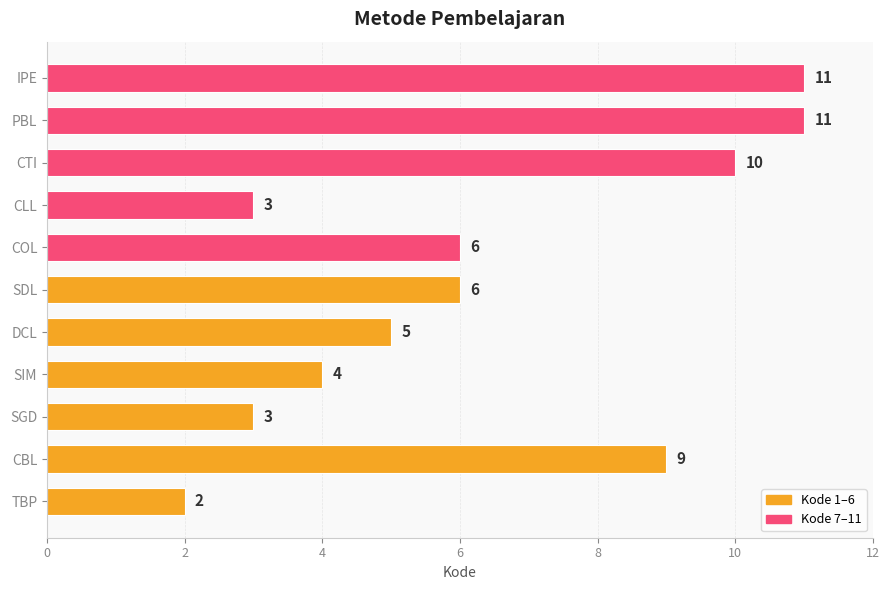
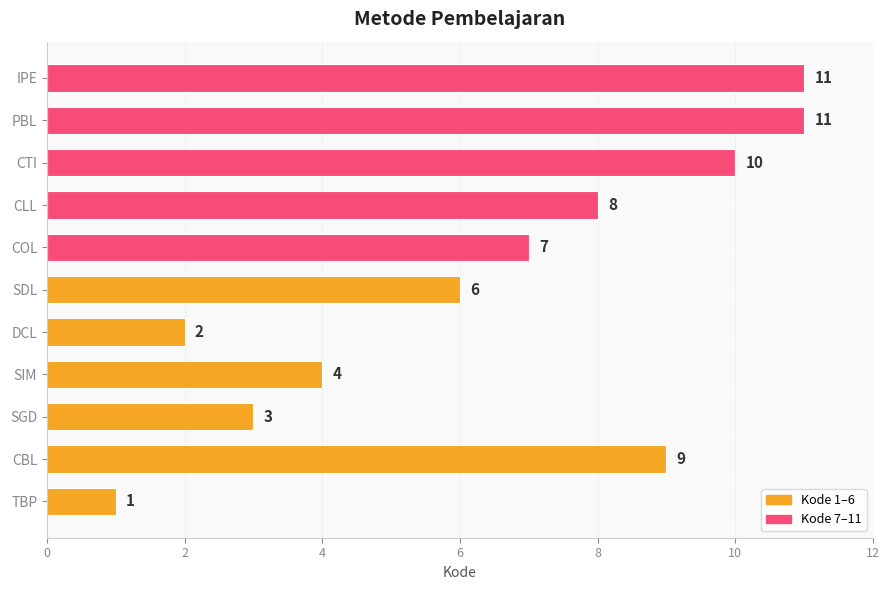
CLL: 3 -> 8
COL: 6 -> 7
DCL: 5 -> 2
TBP: 2 -> 1
